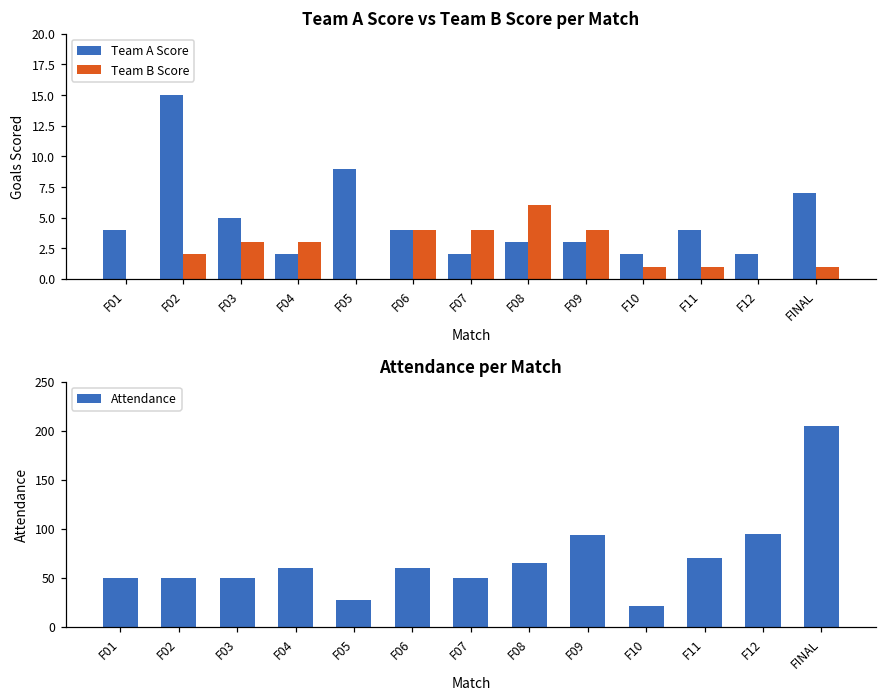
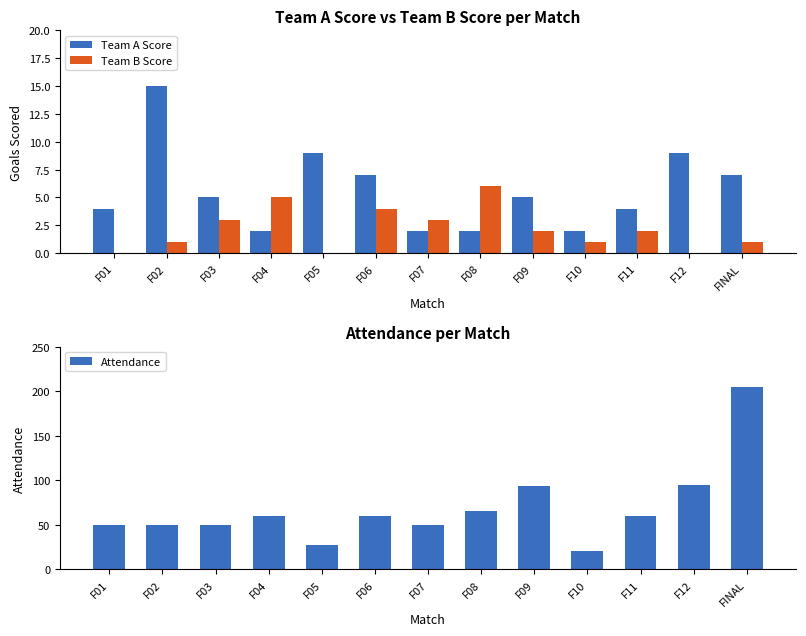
Team A Score vs Team B Score per Match, Team B Score, F02: 2 -> 1
Team A Score vs Team B Score per Match, Team B Score, F04: 3 -> 5
Team A Score vs Team B Score per Match, Team A Score, F06: 4 -> 7
Team A Score vs Team B Score per Match, Team B Score, F07: 4 -> 3
Team A Score vs Team B Score per Match, Team A Score, F08: 3 -> 2
Team A Score vs Team B Score per Match, Team A Score, F09: 3 -> 5
Team A Score vs Team B Score per Match, Team B Score, F09: 4 -> 2
Team A Score vs Team B Score per Match, Team B Score, F11: 1 -> 2
Team A Score vs Team B Score per Match, Team A Score, F12: 2 -> 9
Attendance per Match, F11: 70 -> 60
